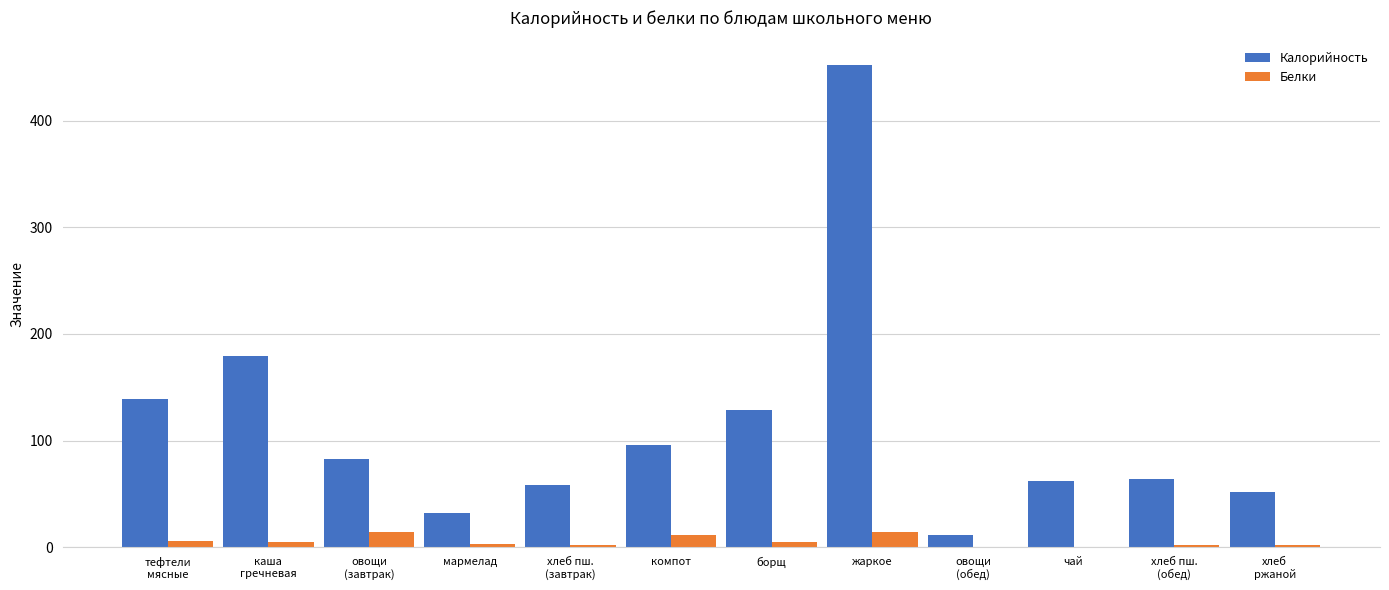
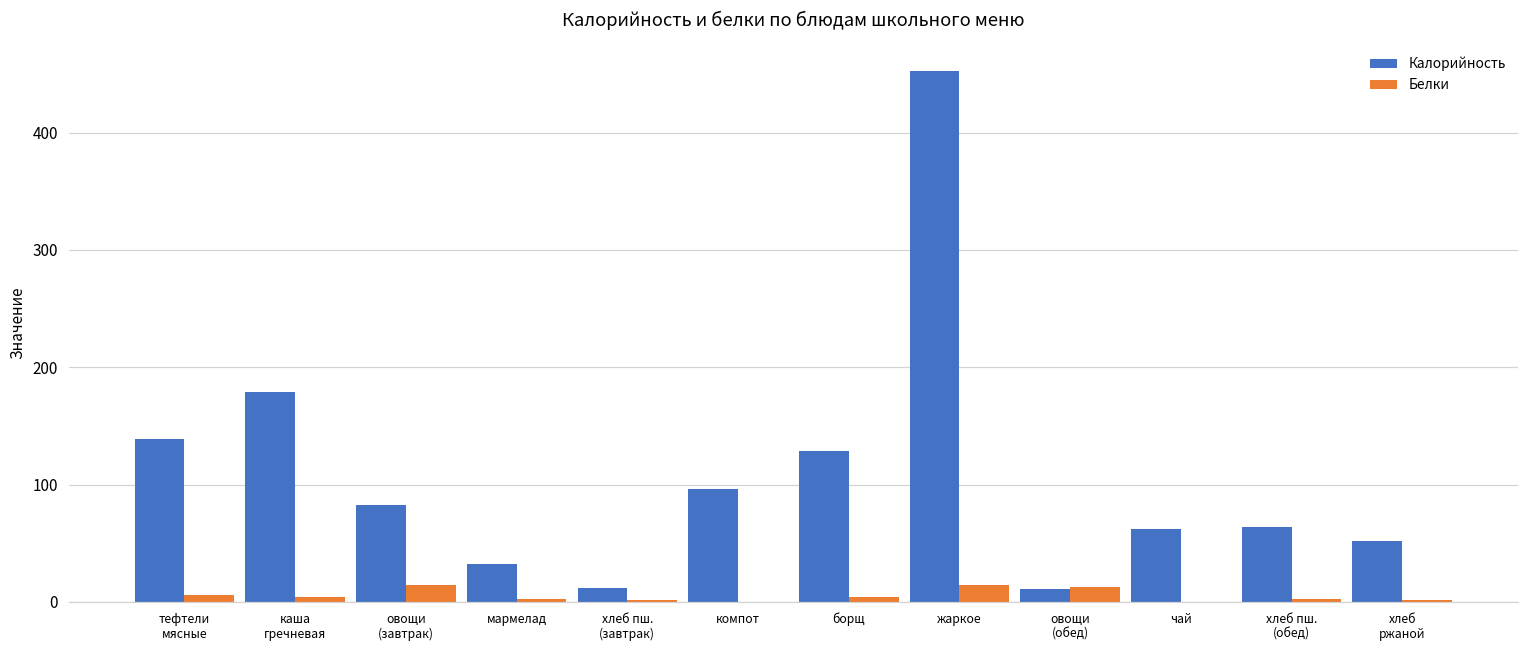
Калорийность, хлеб пш. (завтрак): 58 -> 11
Белки, компот: 12 -> 0
Белки, овощи (обед): 1 -> 13
